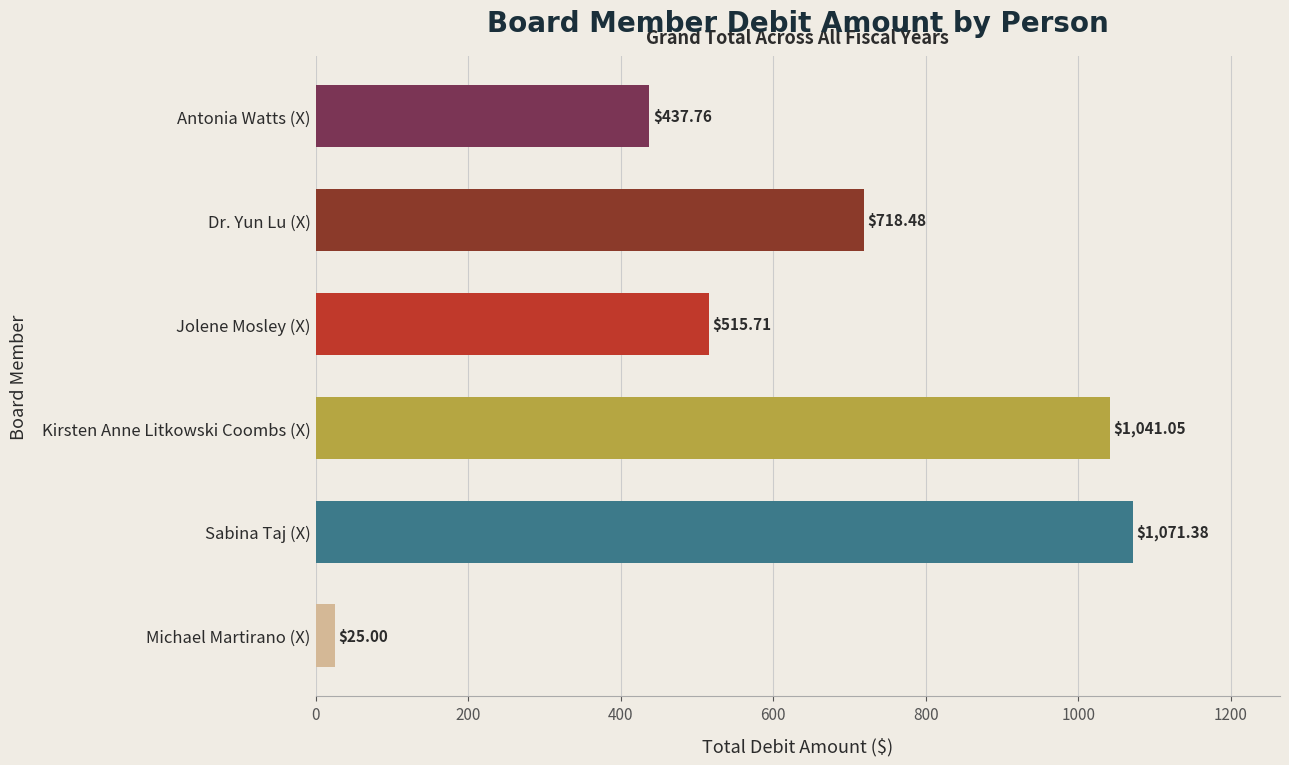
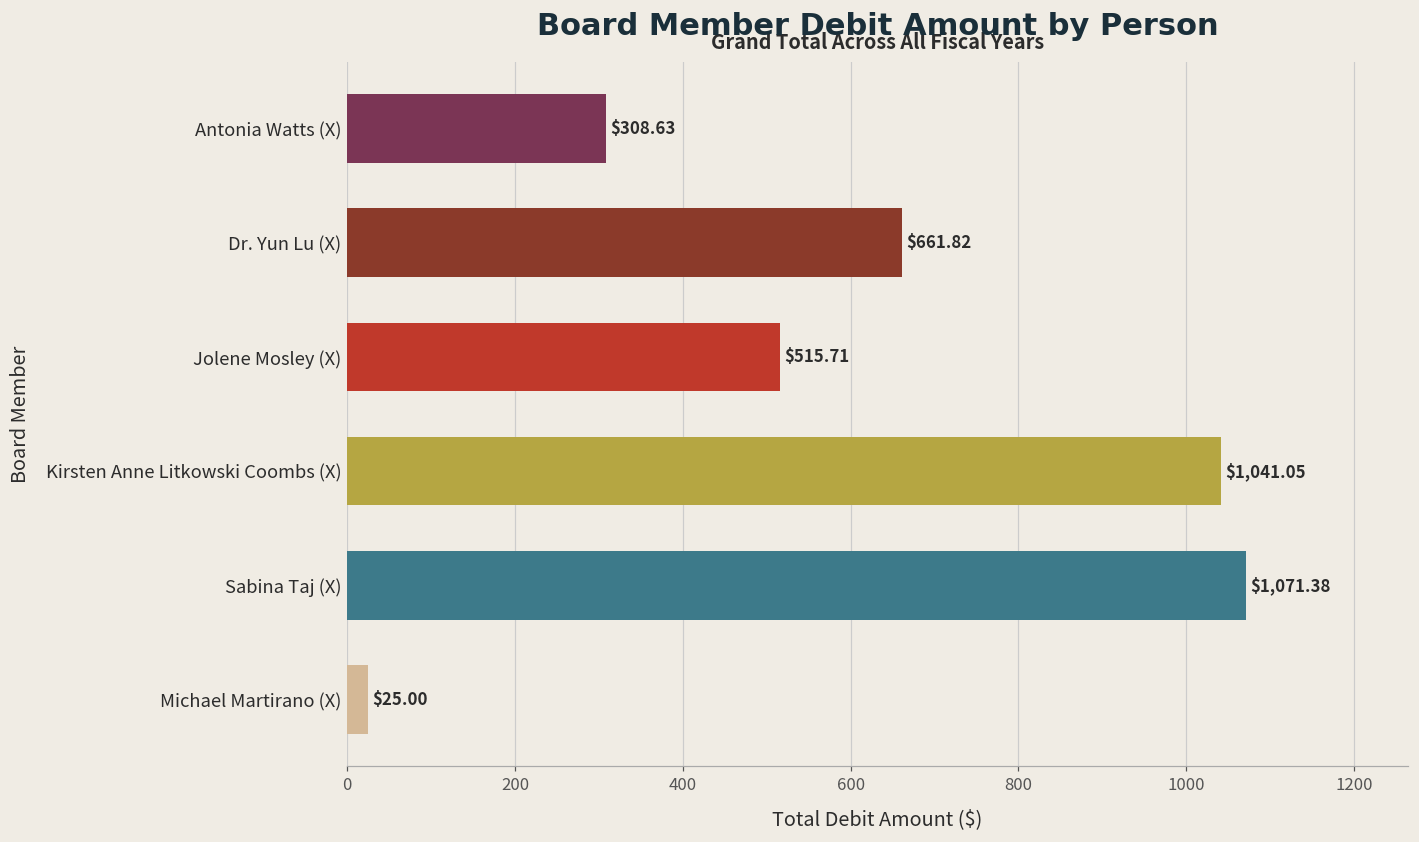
Antonia Watts (X): $437.76 -> $308.63
Dr. Yun Lu (X): $718.48 -> $661.82
